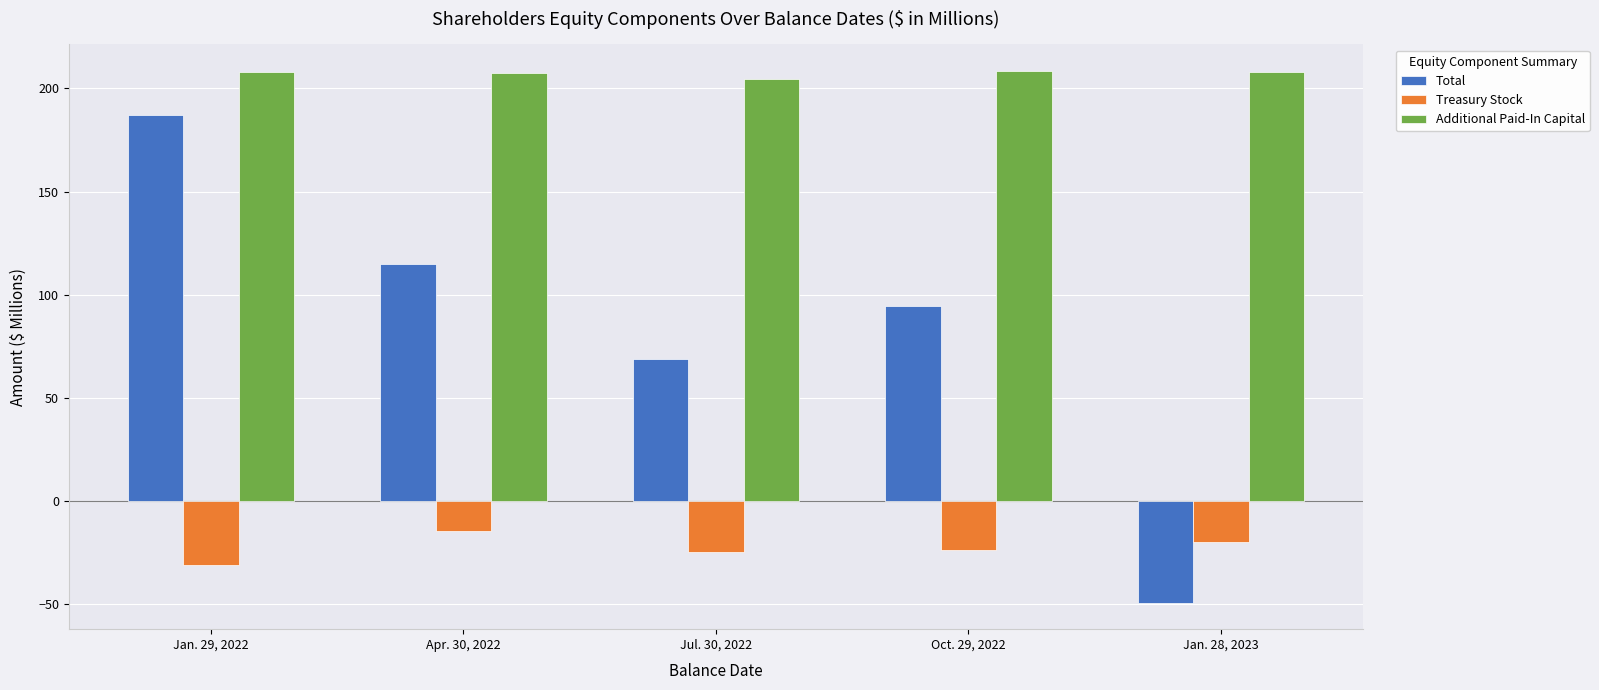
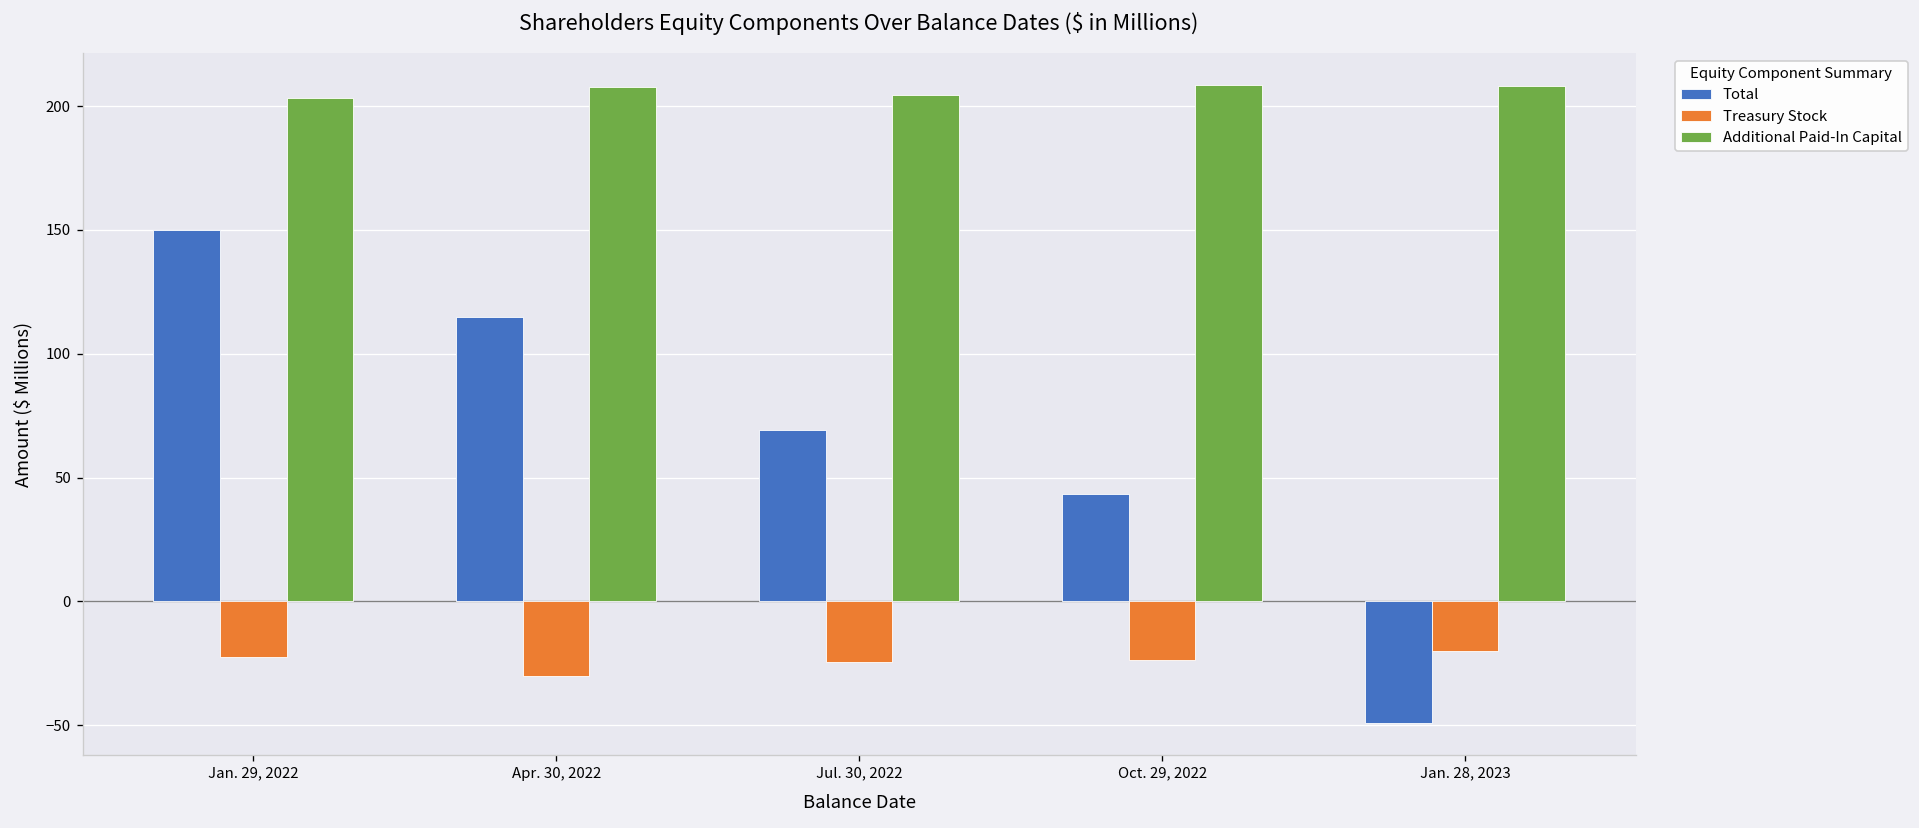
Total, Jan. 29, 2022: 187 -> 150
Treasury Stock, Jan. 29, 2022: -31 -> -23
Additional Paid-In Capital, Jan. 29, 2022: 208 -> 203
Treasury Stock, Apr. 30, 2022: -15 -> -30
Total, Oct. 29, 2022: 95 -> 43
